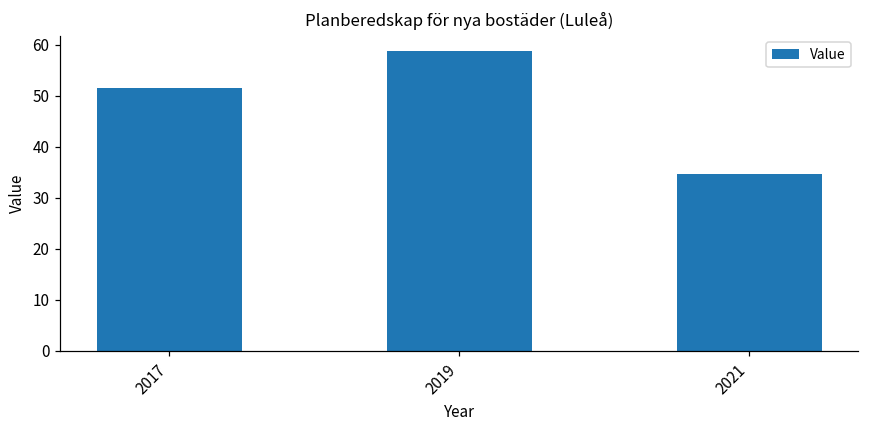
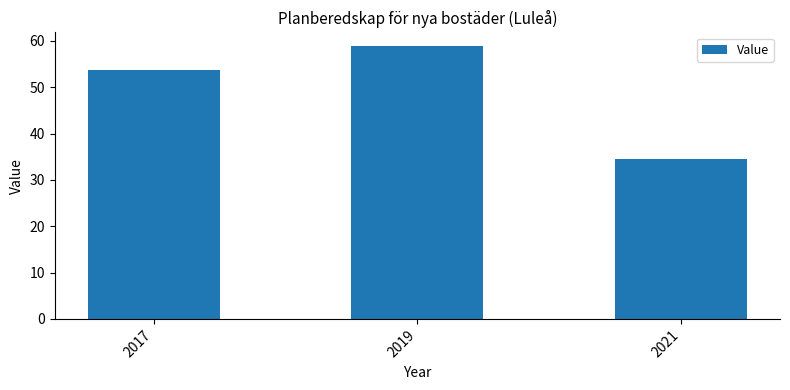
2017: 52 -> 54
